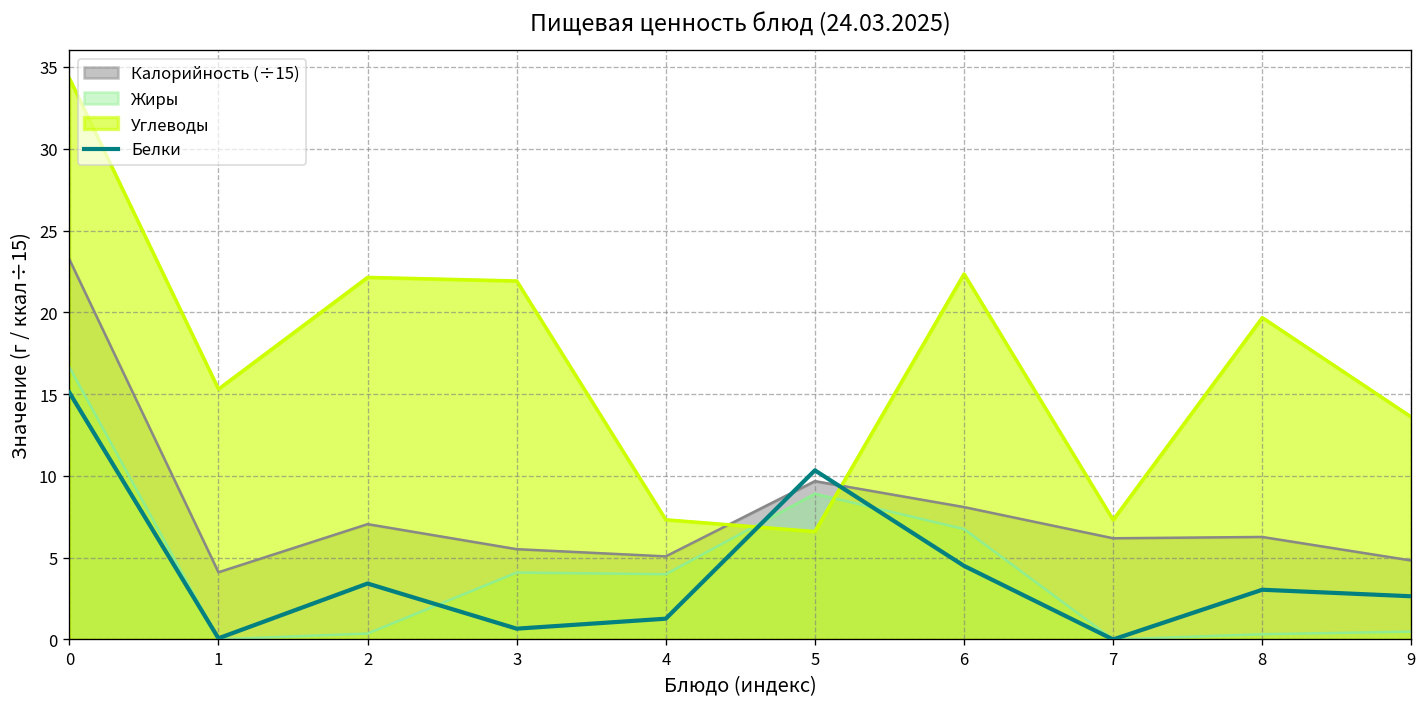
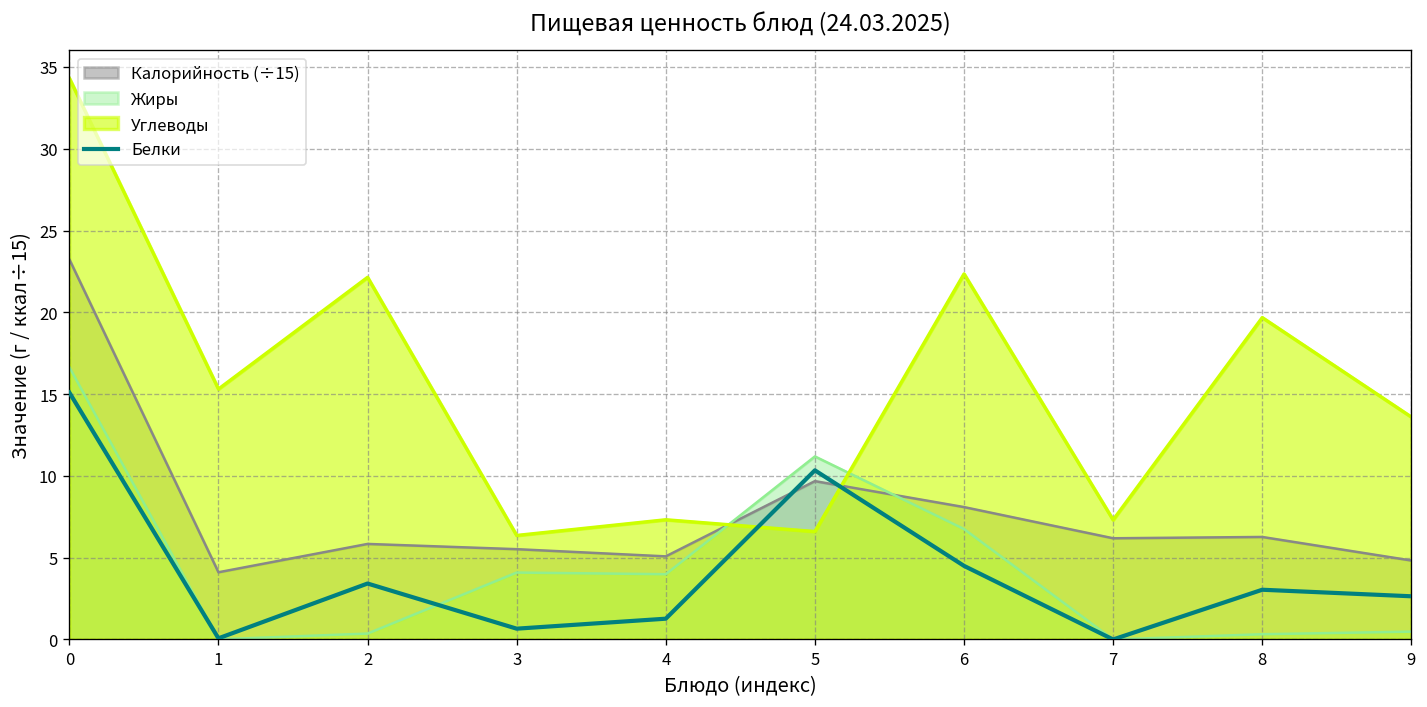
Калорийность (÷15), 2: 7.1 -> 5.8
Углеводы, 3: 21.9 -> 6.4
Жиры, 5: 8.9 -> 11.2
